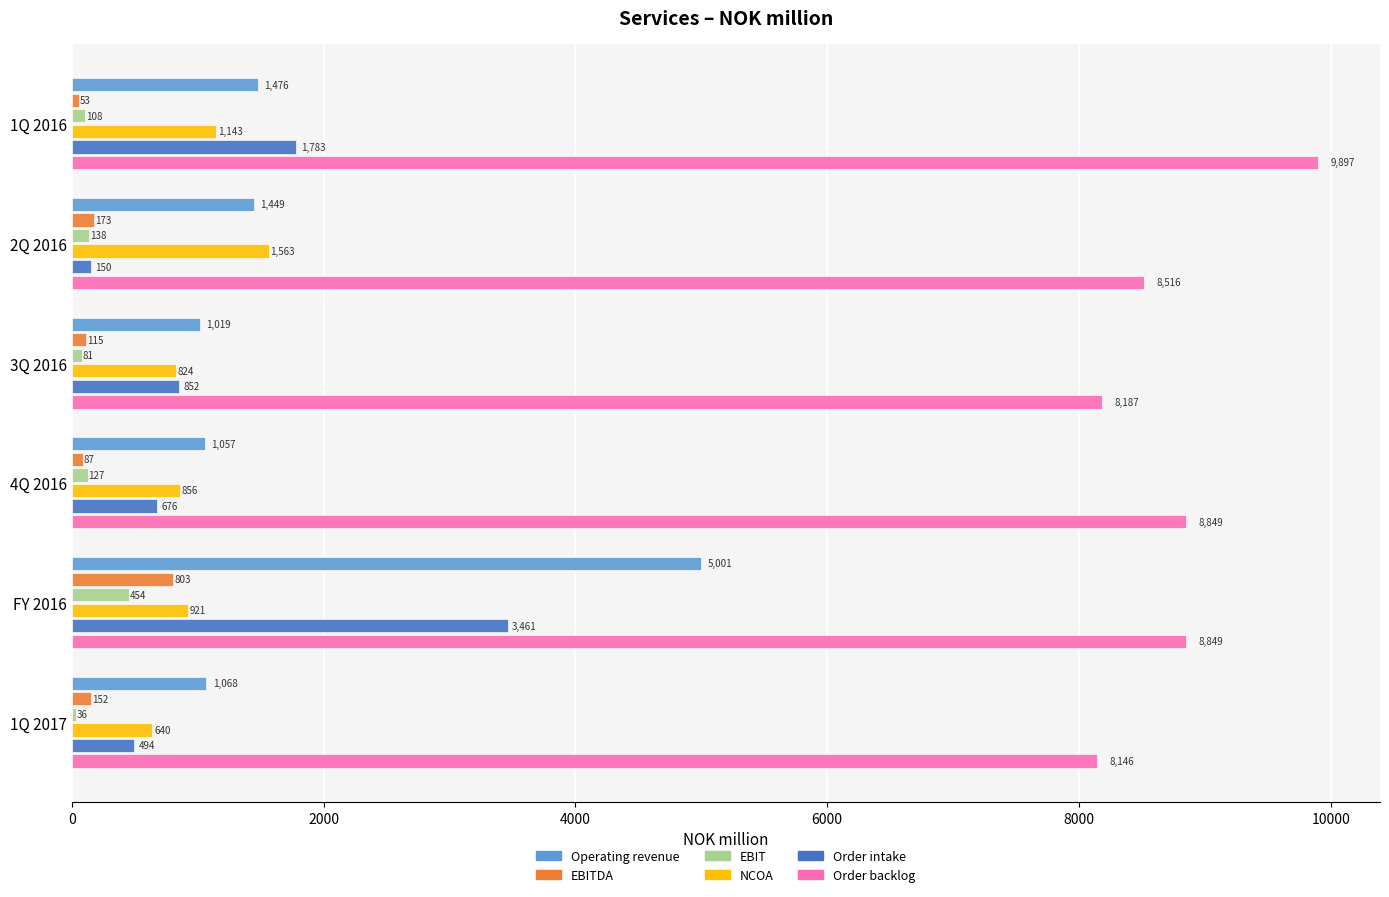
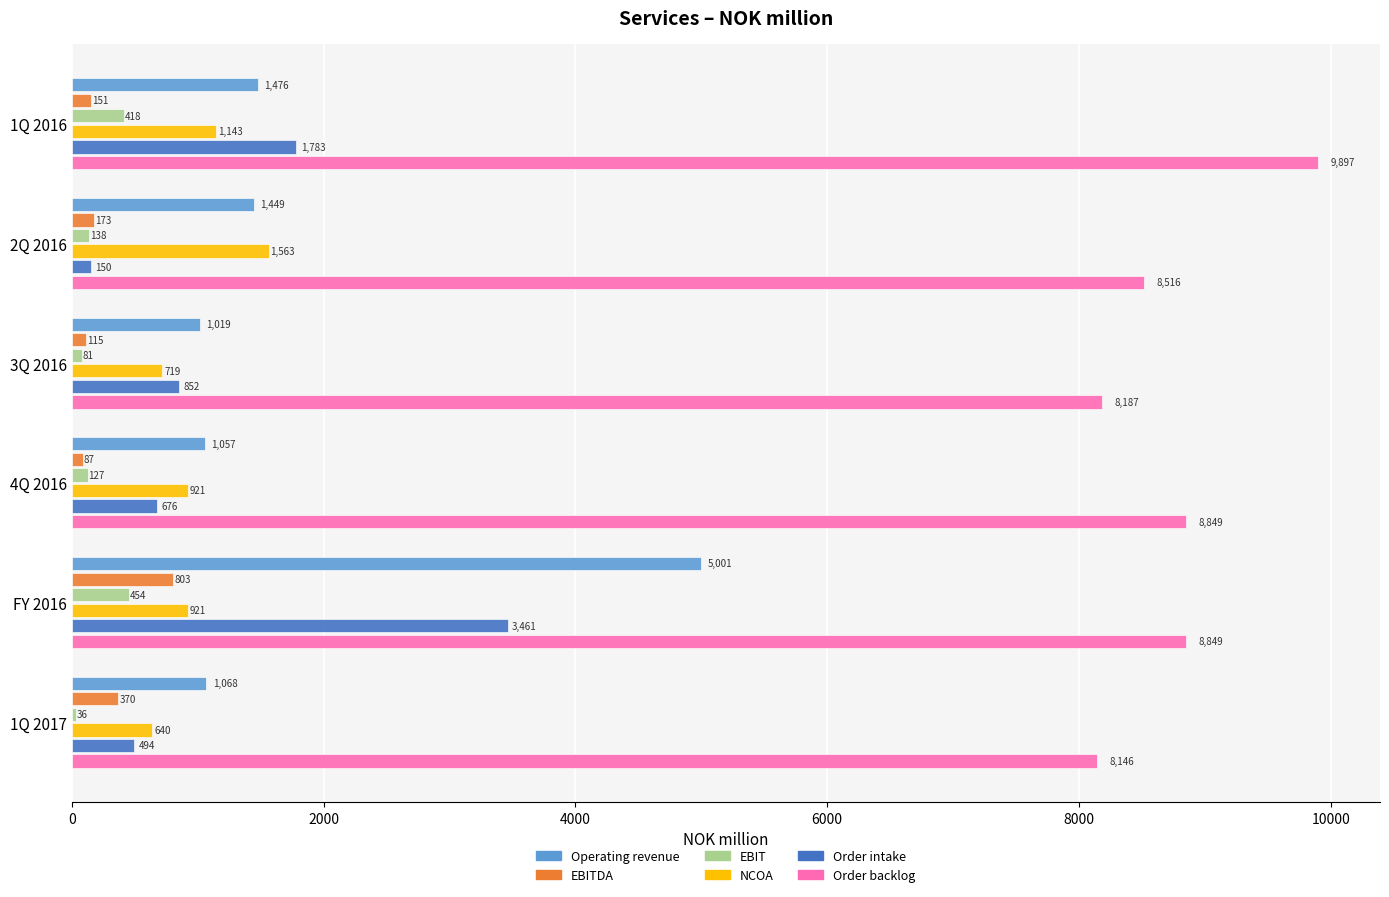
EBITDA, 1Q 2016: 53 -> 151
EBIT, 1Q 2016: 108 -> 418
NCOA, 3Q 2016: 824 -> 719
NCOA, 4Q 2016: 856 -> 921
EBITDA, 1Q 2017: 152 -> 370
